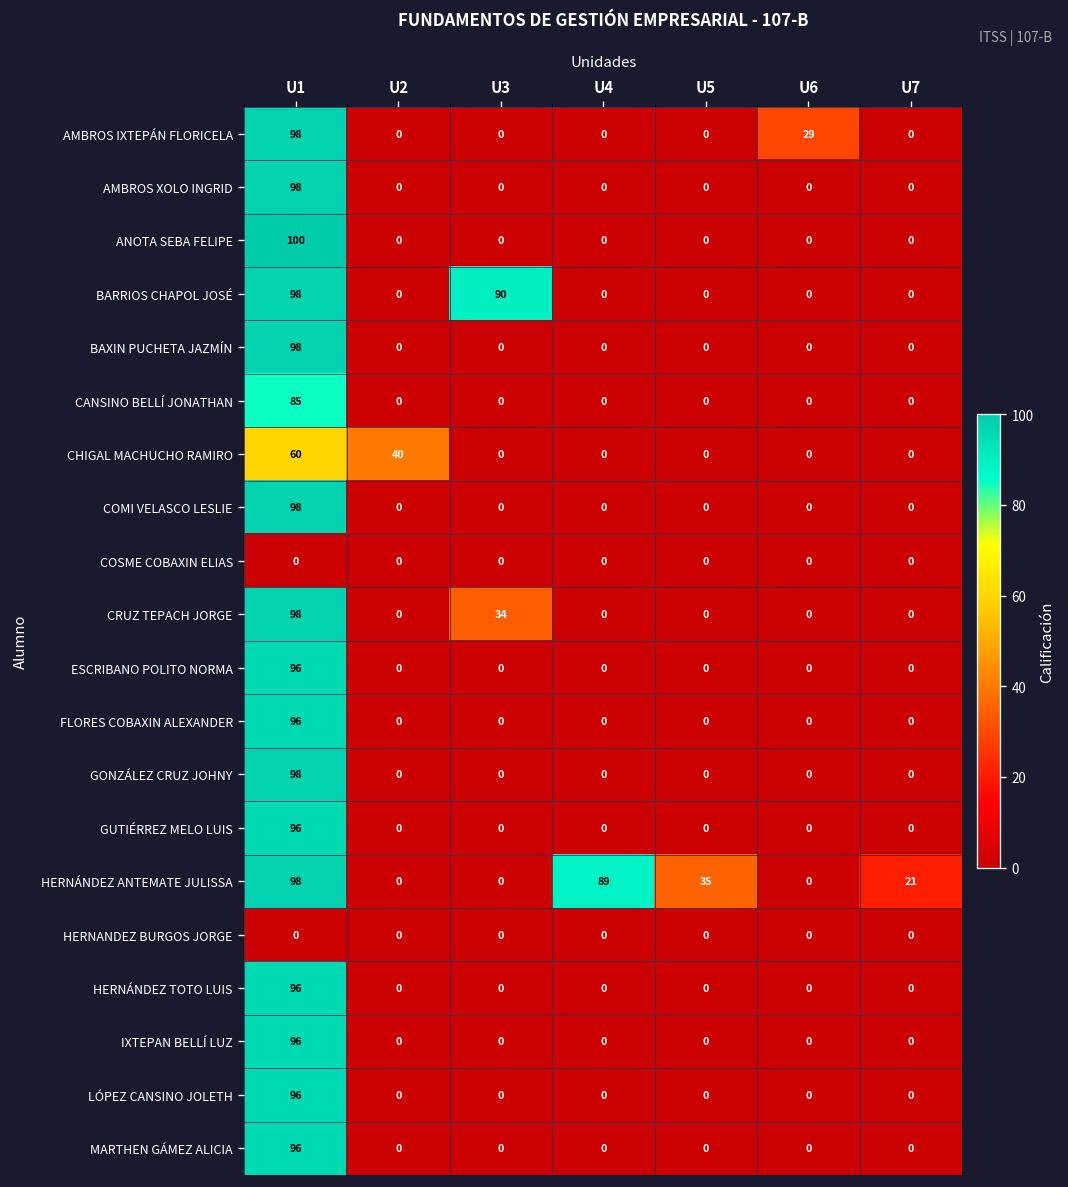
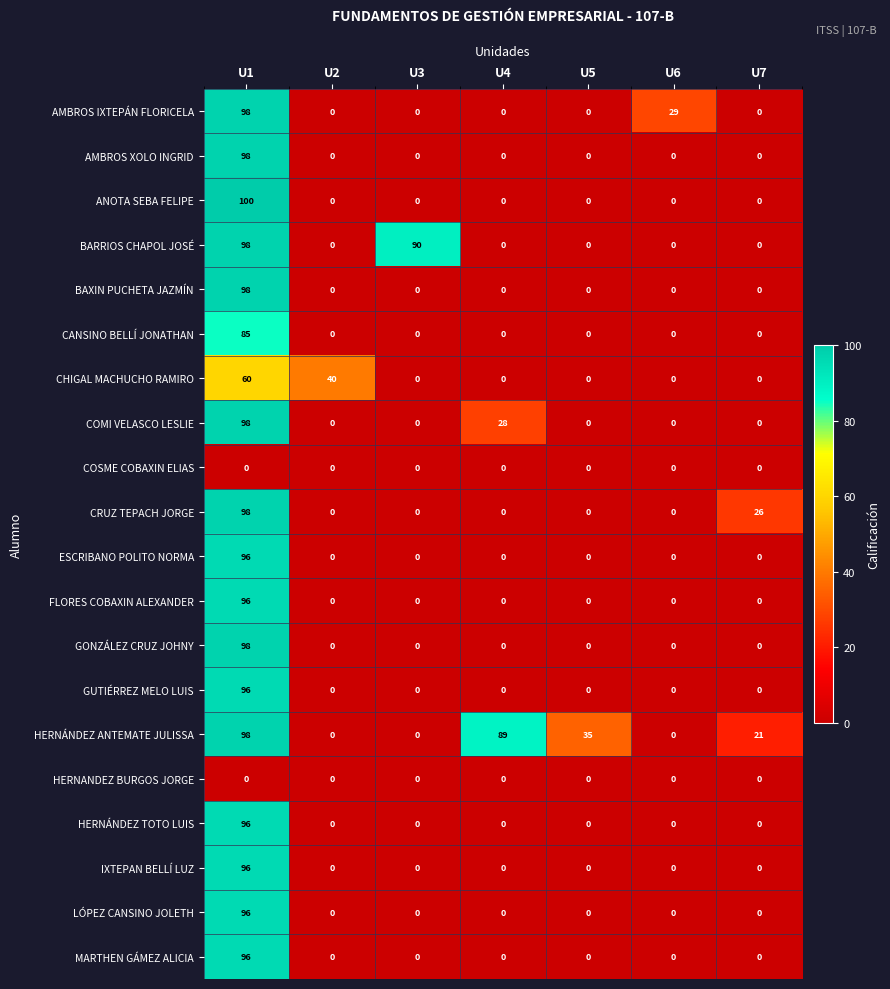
COMI VELASCO LESLIE, U4: 0 -> 28
CRUZ TEPACH JORGE, U3: 34 -> 0
CRUZ TEPACH JORGE, U7: 0 -> 26
